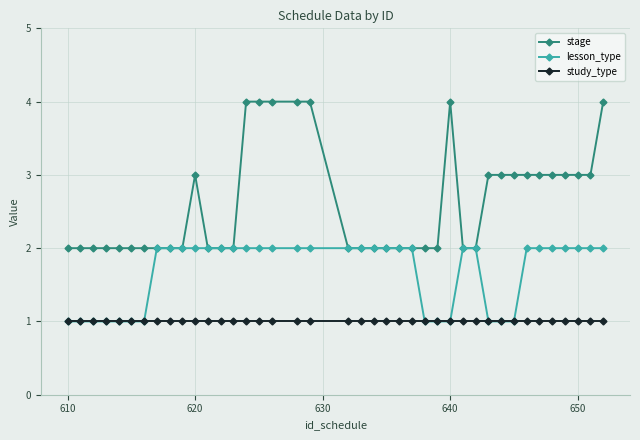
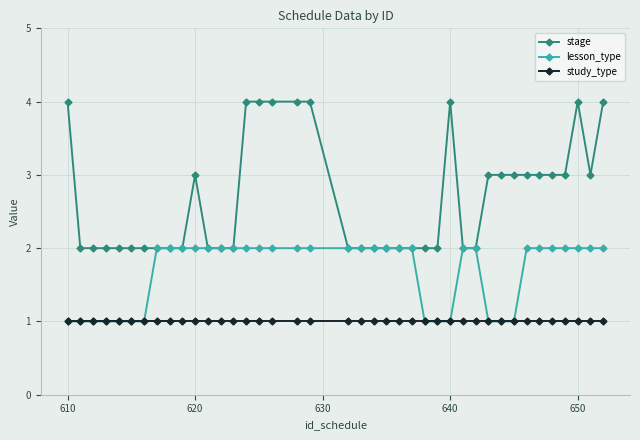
stage, 610: 2 -> 4
stage, 650: 3 -> 4
